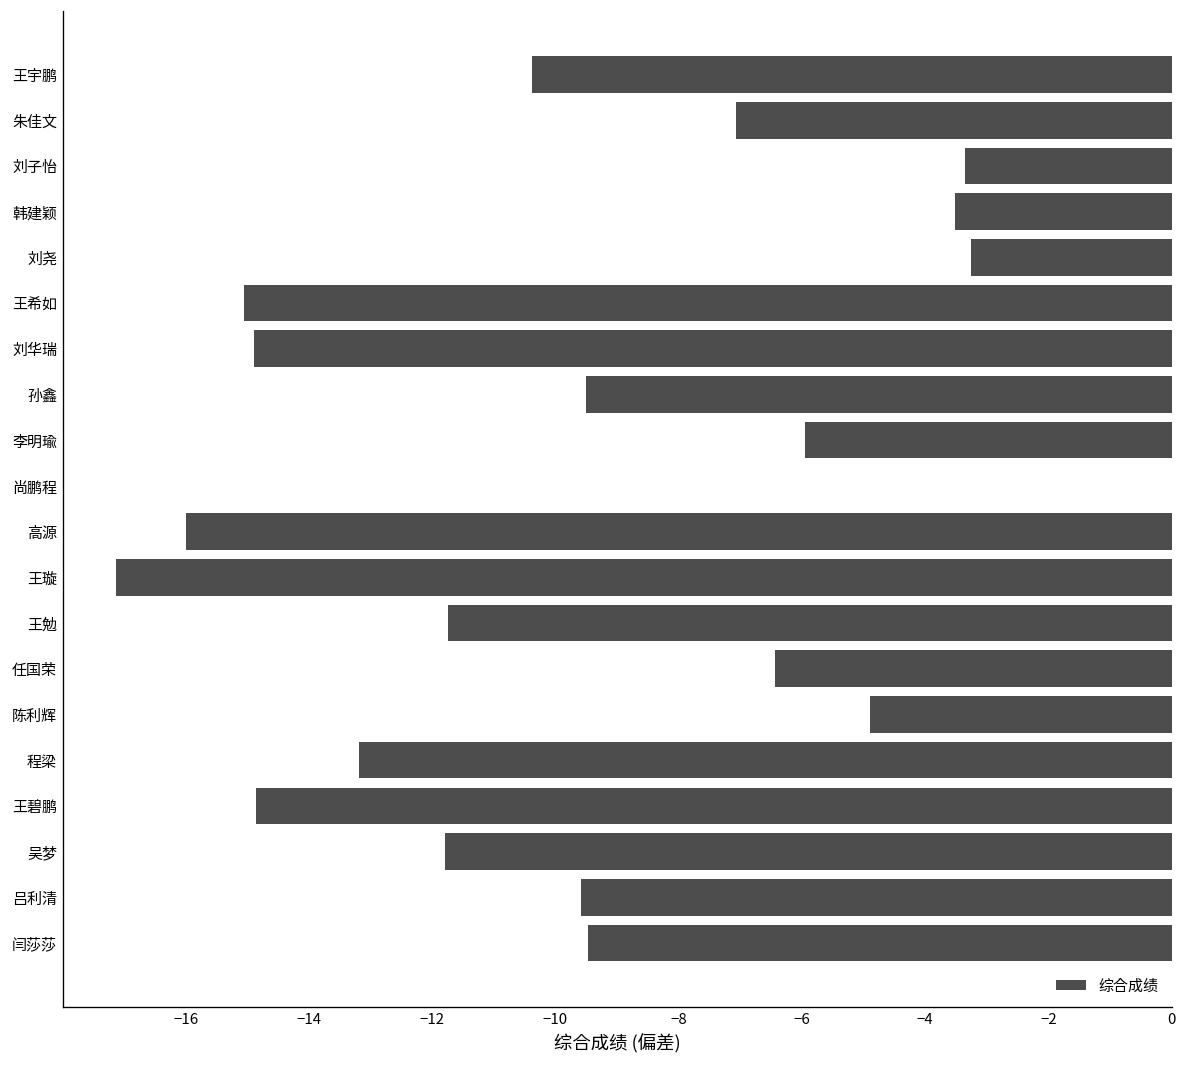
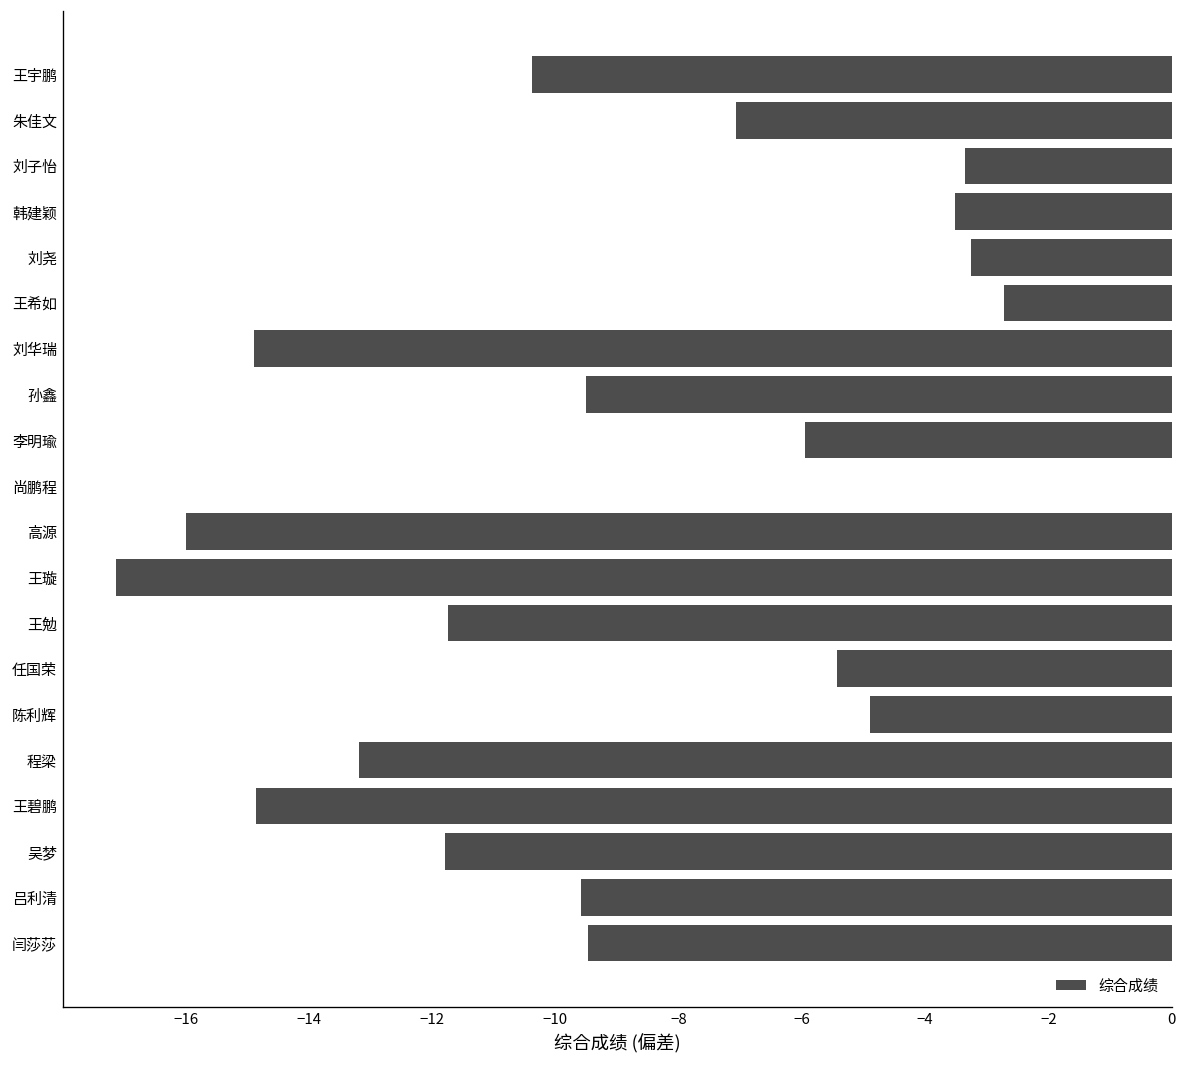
王希如: -15.1 -> -2.7
任国荣: -6.4 -> -5.4
